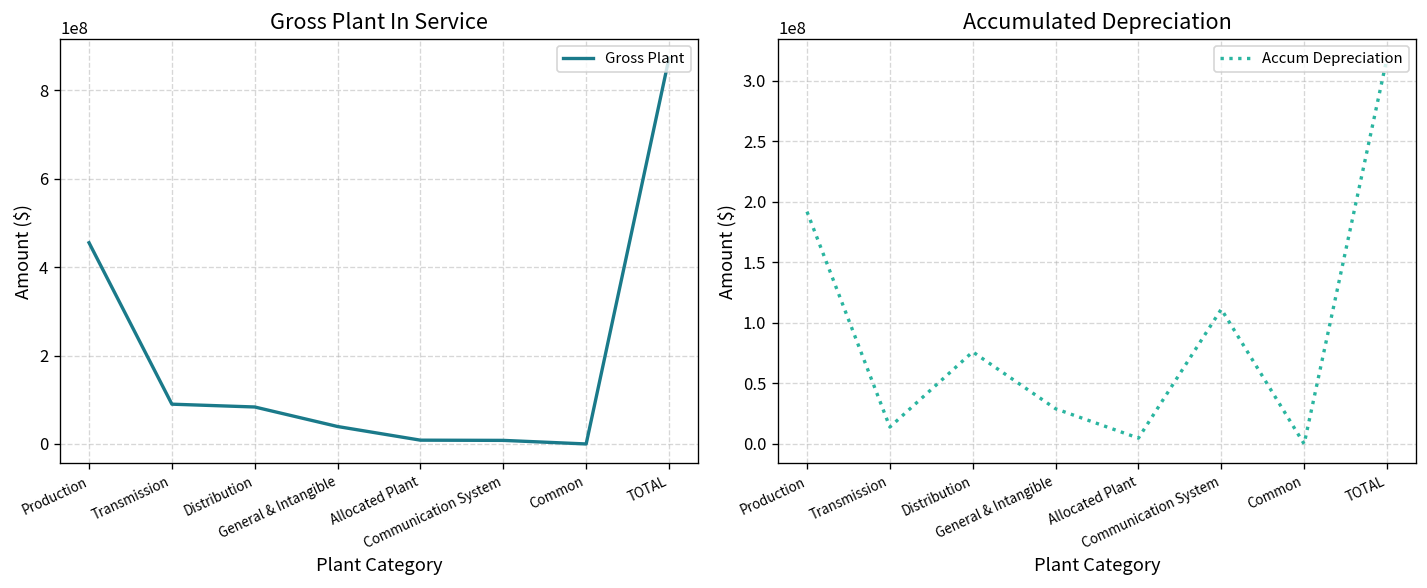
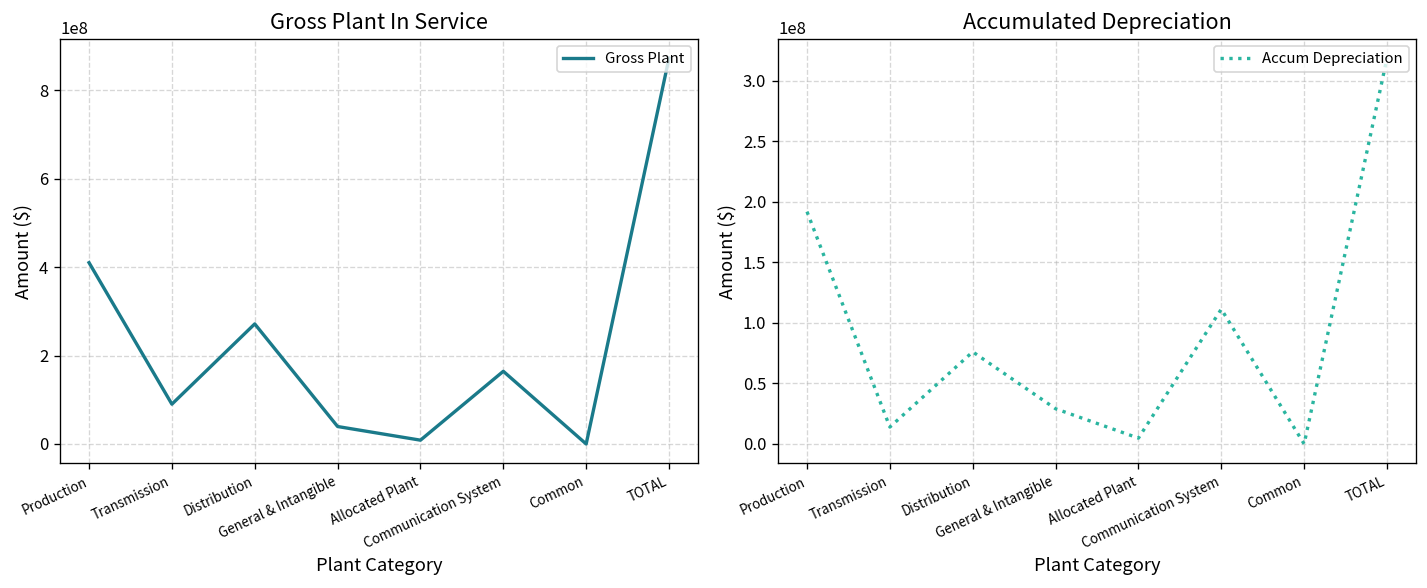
Gross Plant In Service, Production: 460000000 -> 410000000
Gross Plant In Service, Distribution: 80000000 -> 270000000
Gross Plant In Service, Communication System: 10000000 -> 160000000
